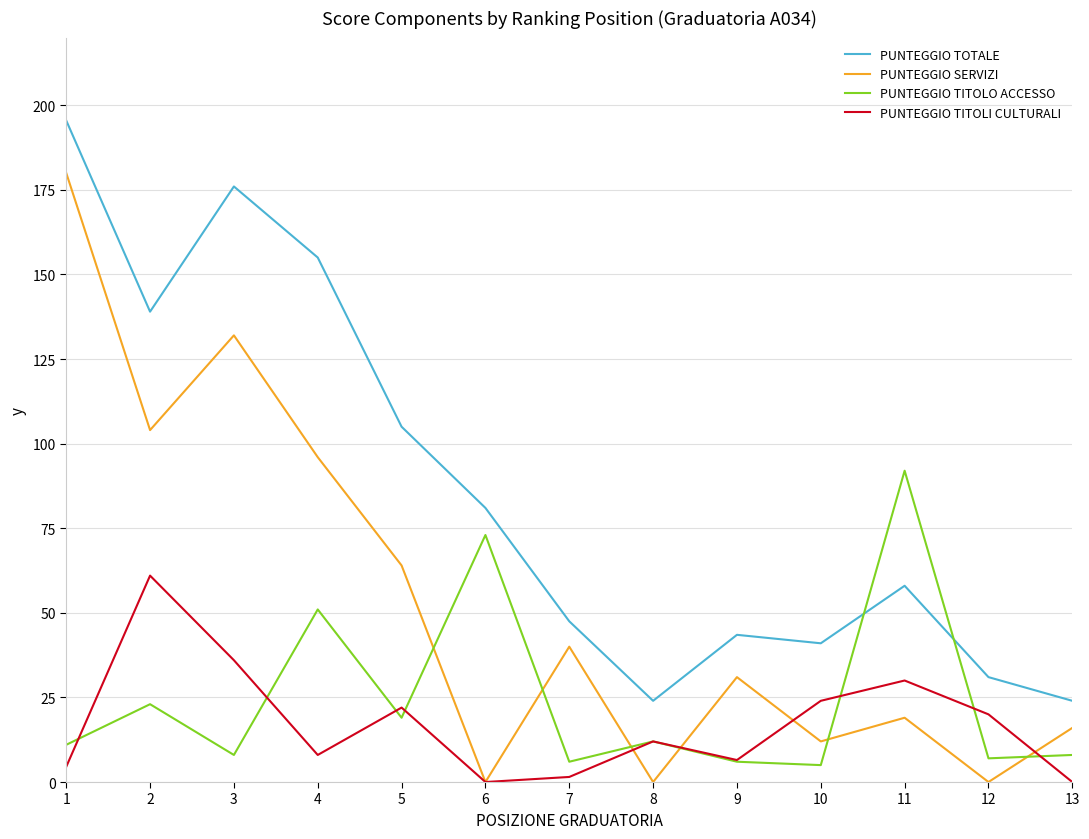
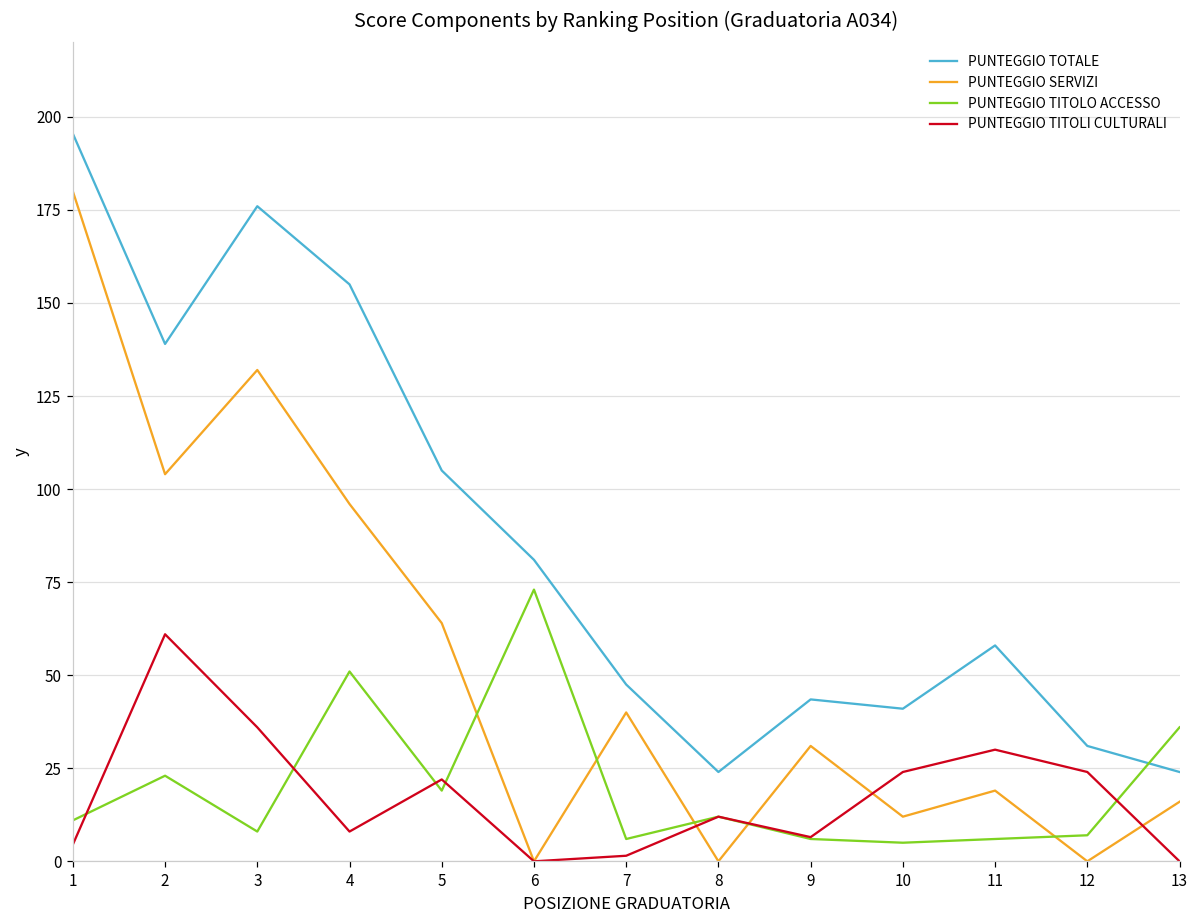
PUNTEGGIO TITOLO ACCESSO, 11: 92 -> 6
PUNTEGGIO TITOLI CULTURALI, 12: 20 -> 24
PUNTEGGIO TITOLO ACCESSO, 13: 8 -> 36
